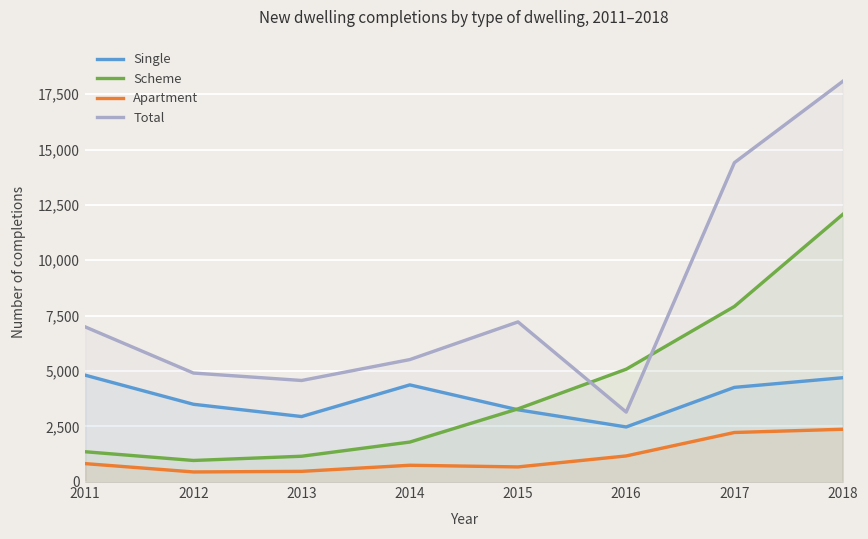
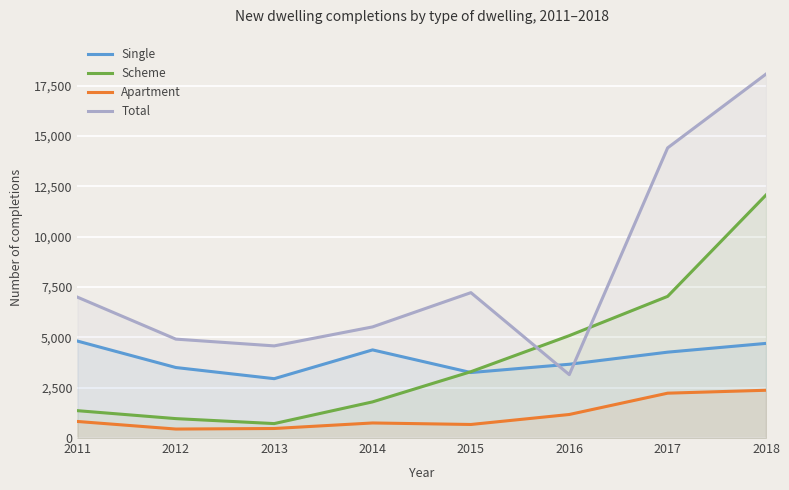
Scheme, 2013: 1,200 -> 700
Single, 2016: 2,500 -> 3,700
Scheme, 2017: 7,900 -> 7,000
